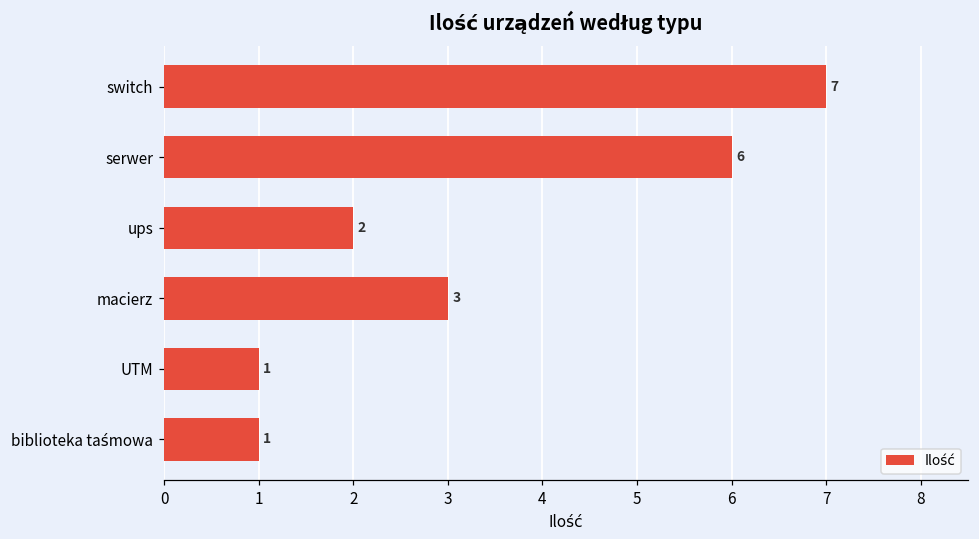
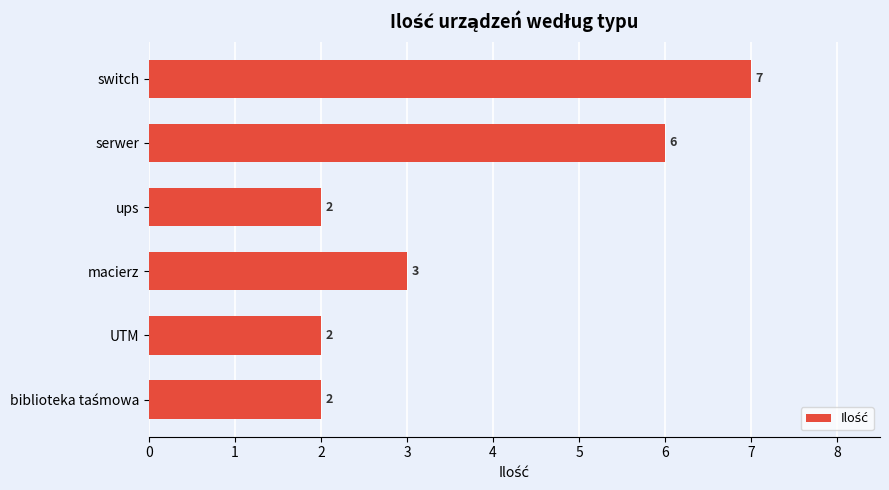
UTM: 1 -> 2
biblioteka taśmowa: 1 -> 2
